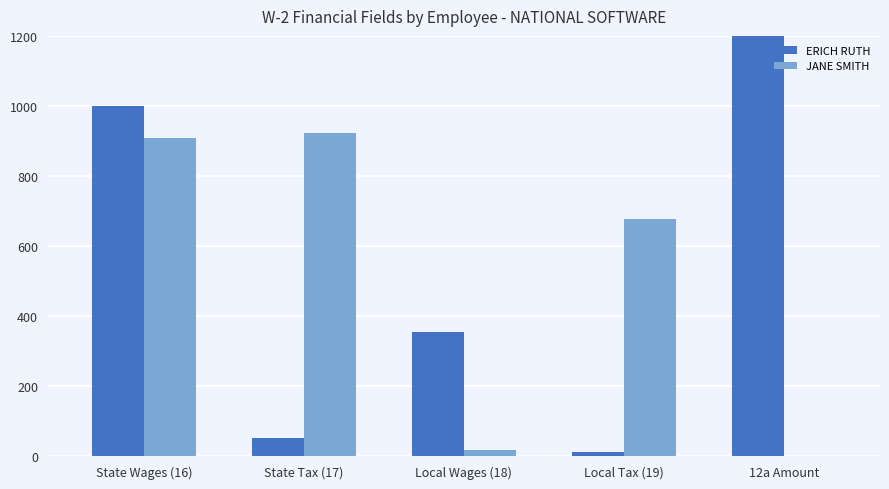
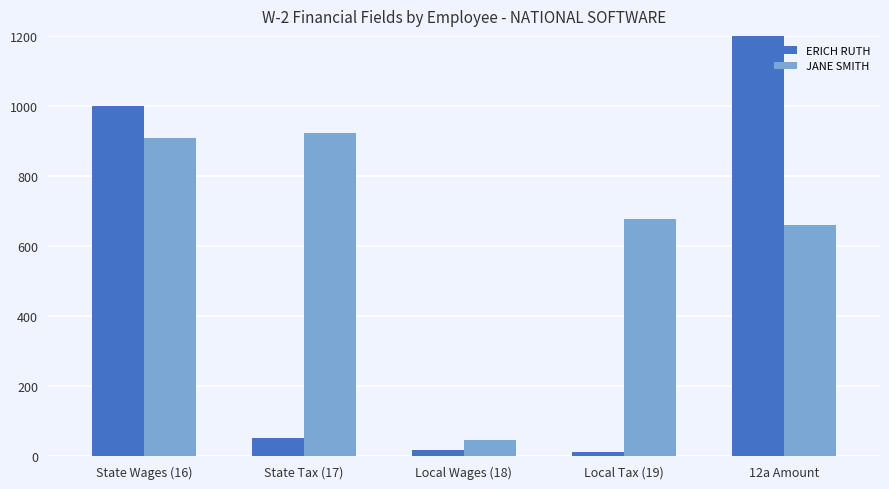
ERICH RUTH, Local Wages (18): 360 -> 20
JANE SMITH, Local Wages (18): 20 -> 50
JANE SMITH, 12a Amount: 0 -> 660
